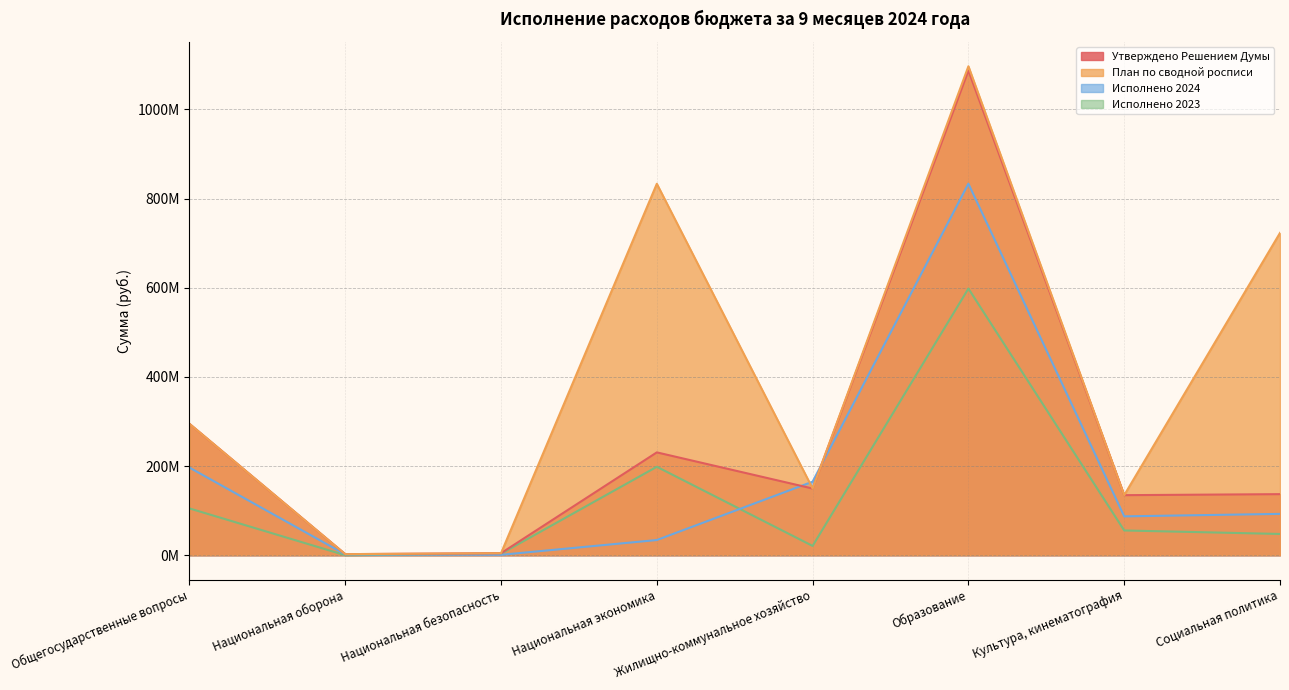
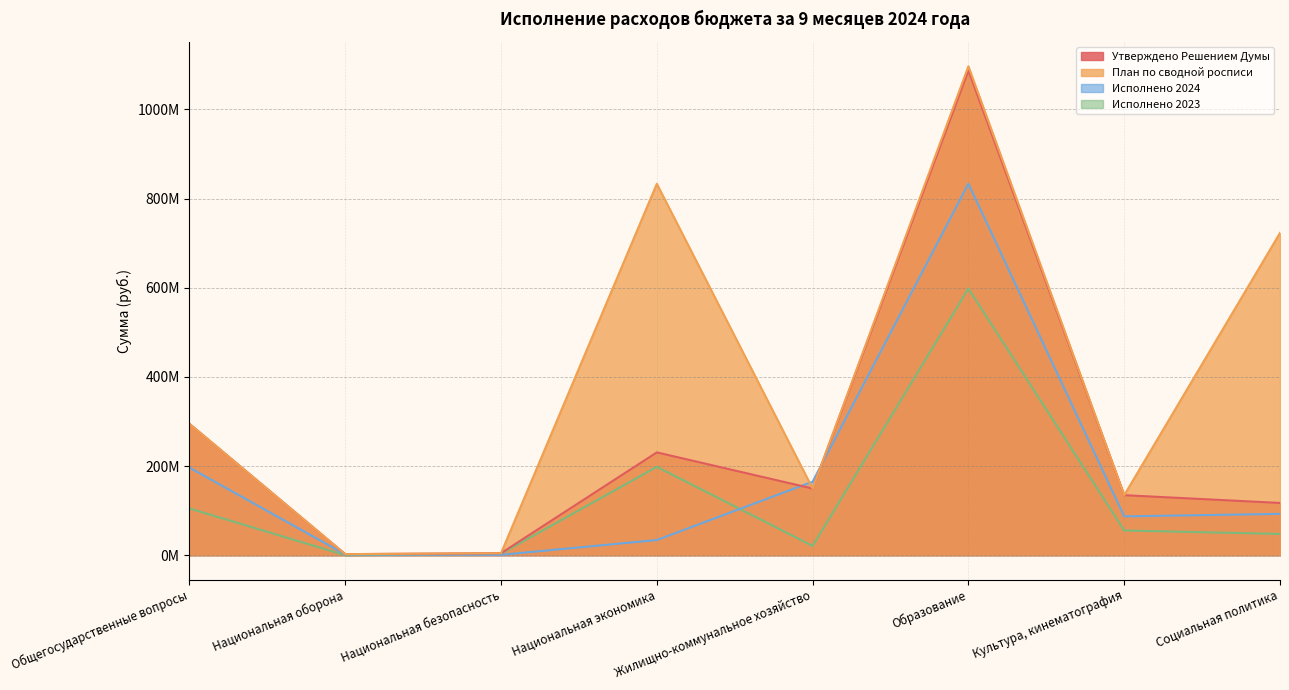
Утверждено Решением Думы, Социальная политика: 140000000 -> 120000000
